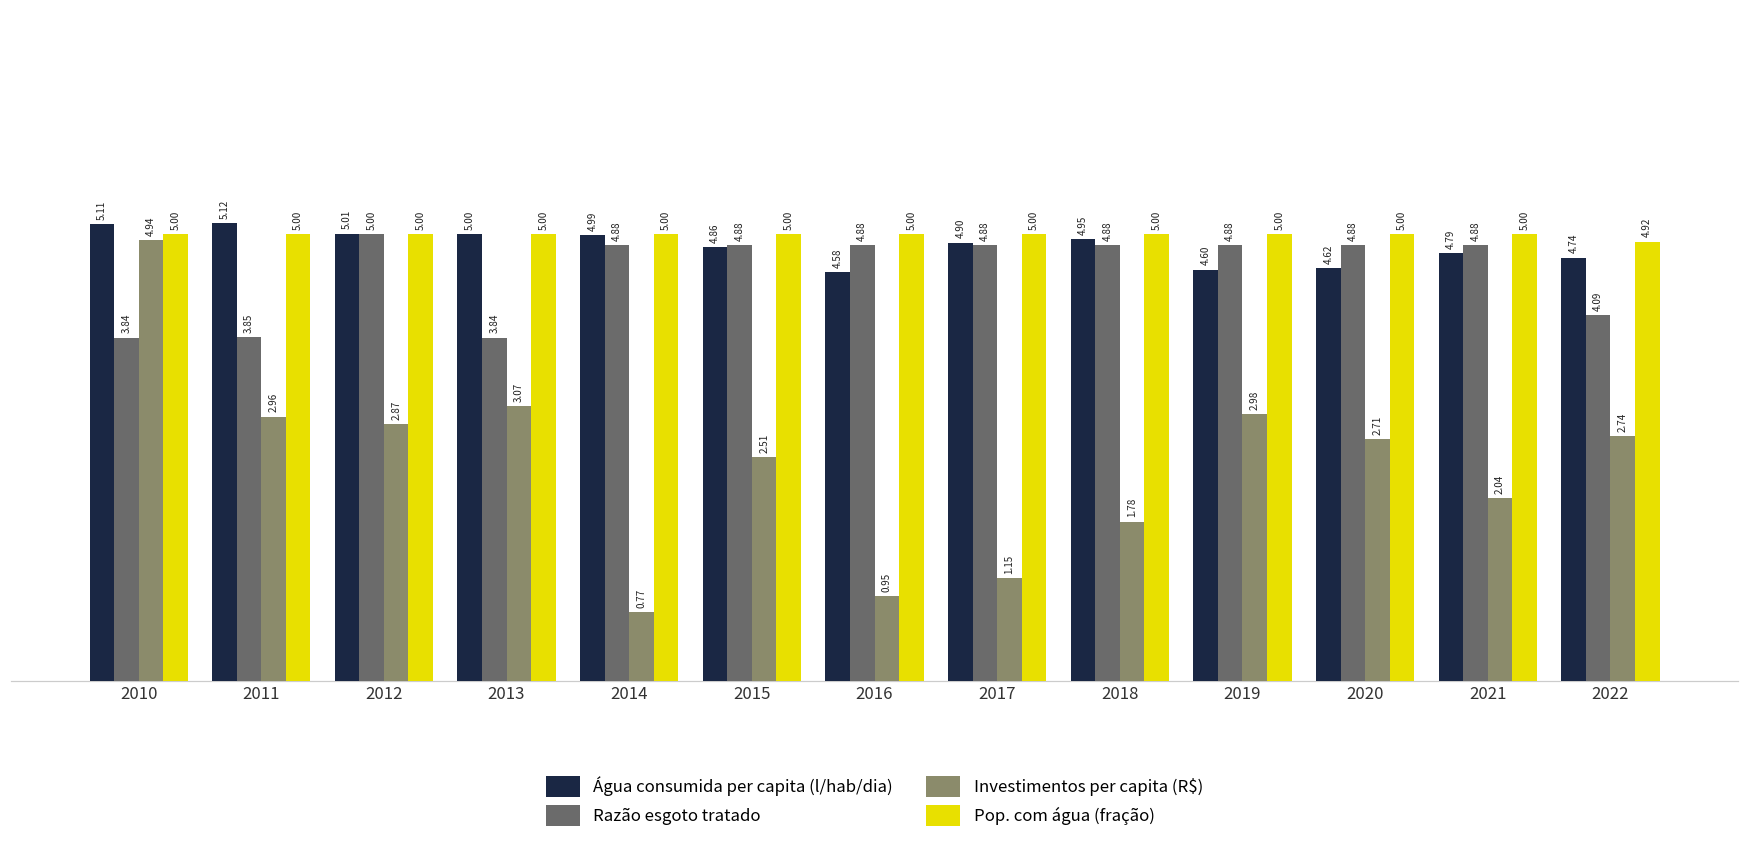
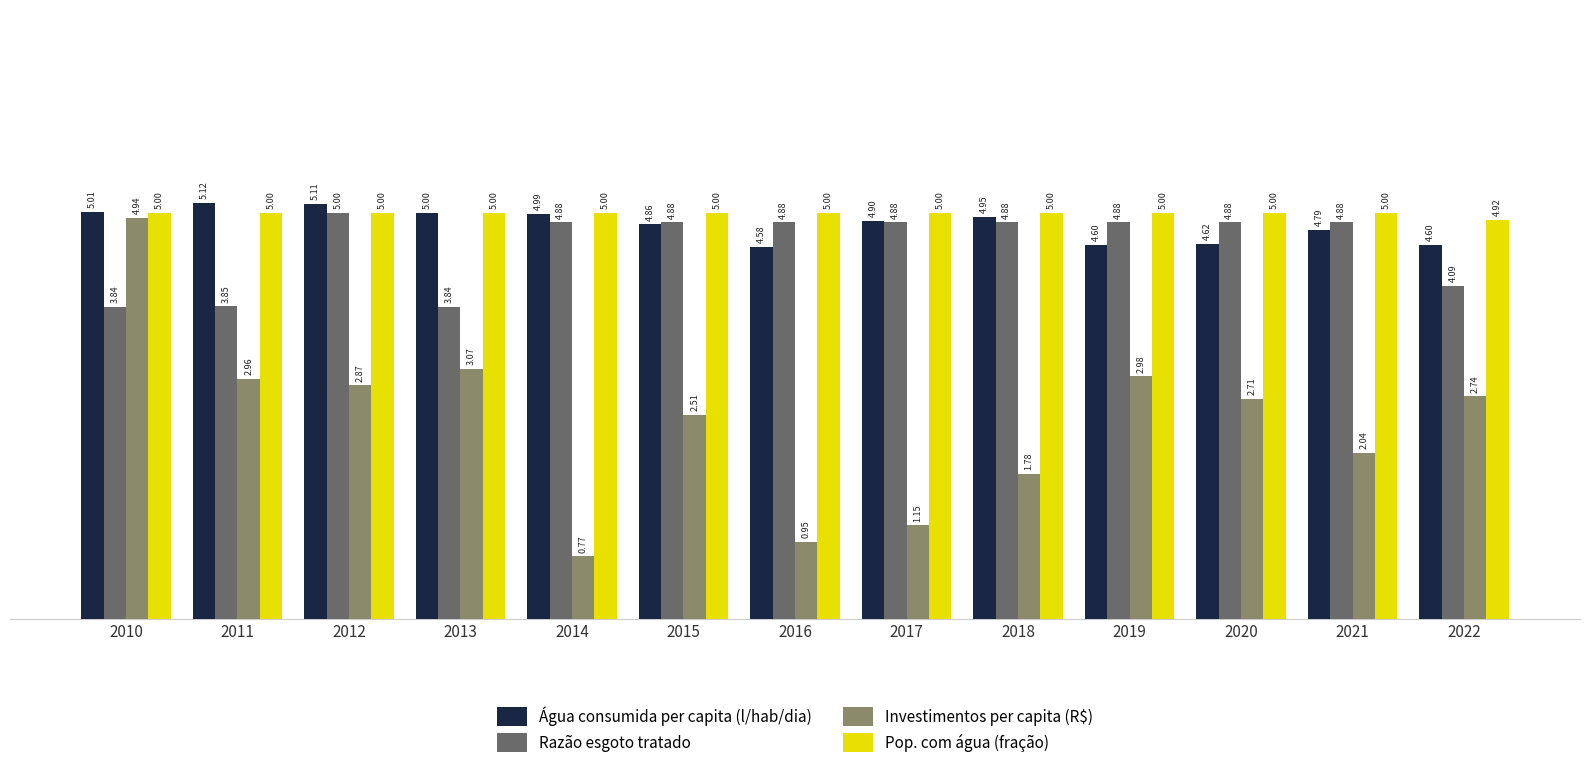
Água consumida per capita (l/hab/dia), 2010: 5.11 -> 5.01
Água consumida per capita (l/hab/dia), 2012: 5.01 -> 5.11
Água consumida per capita (l/hab/dia), 2022: 4.74 -> 4.60
